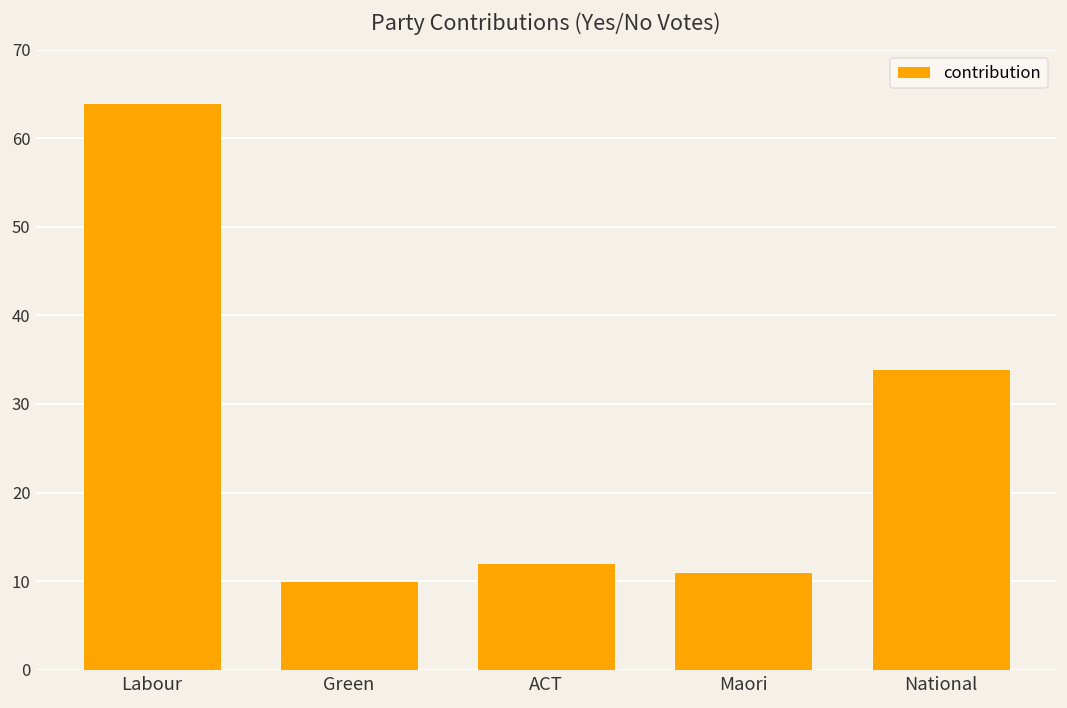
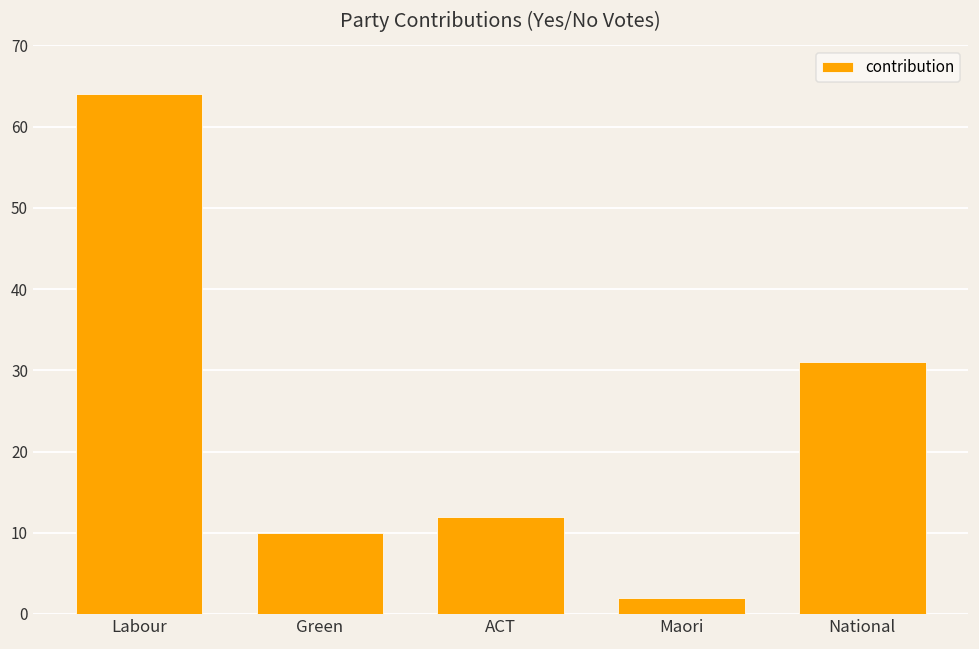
Maori: 11 -> 2
National: 34 -> 31
